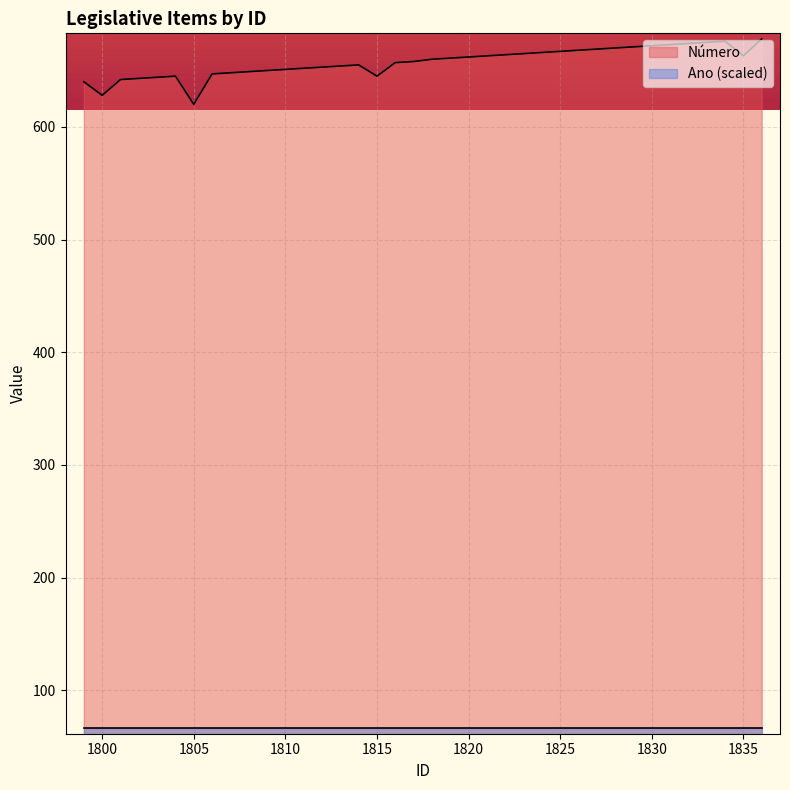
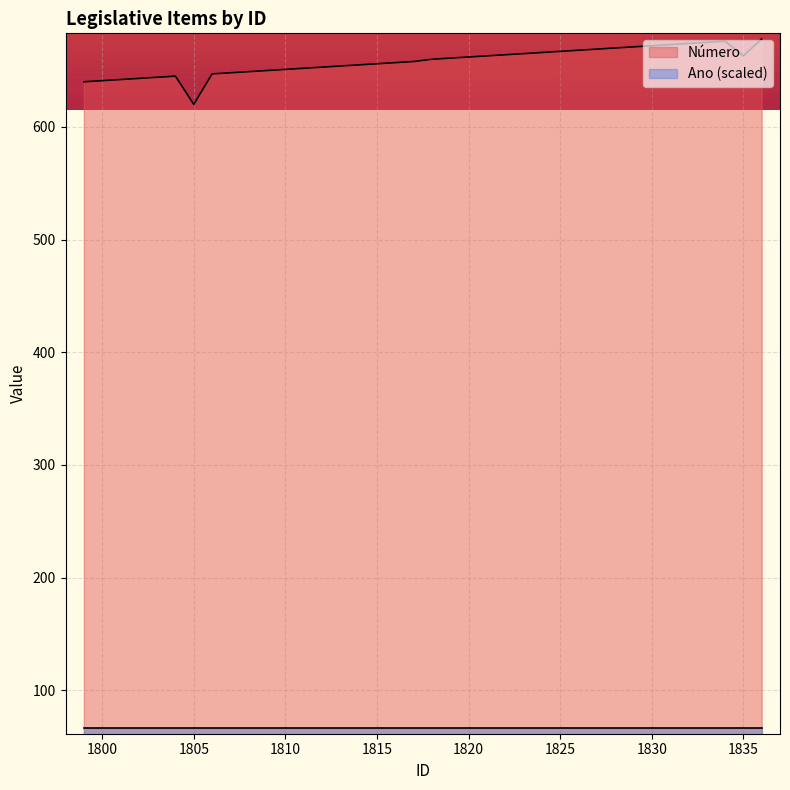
Número, 1800: 628 -> 641
Número, 1815: 645 -> 656
